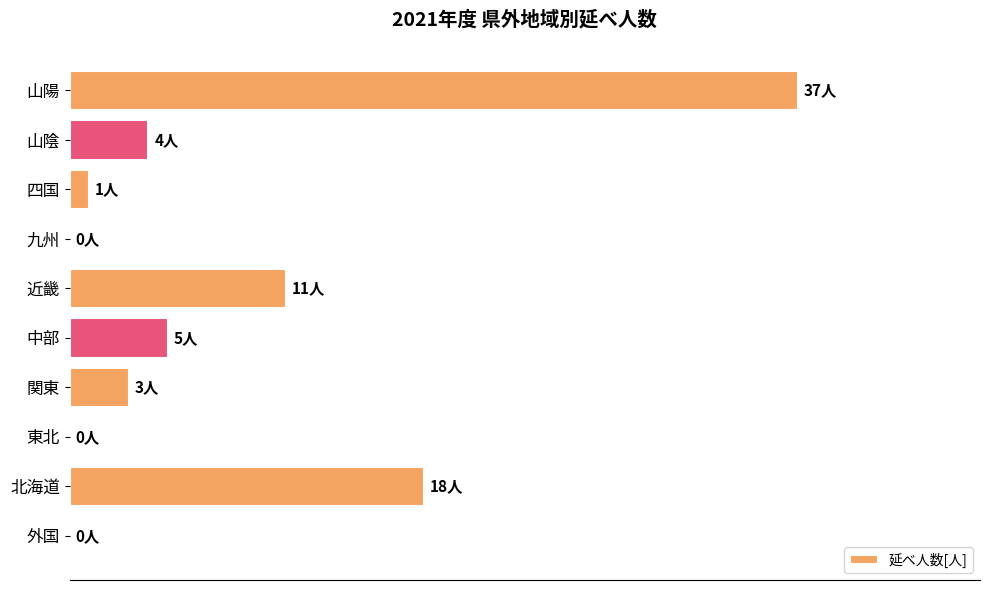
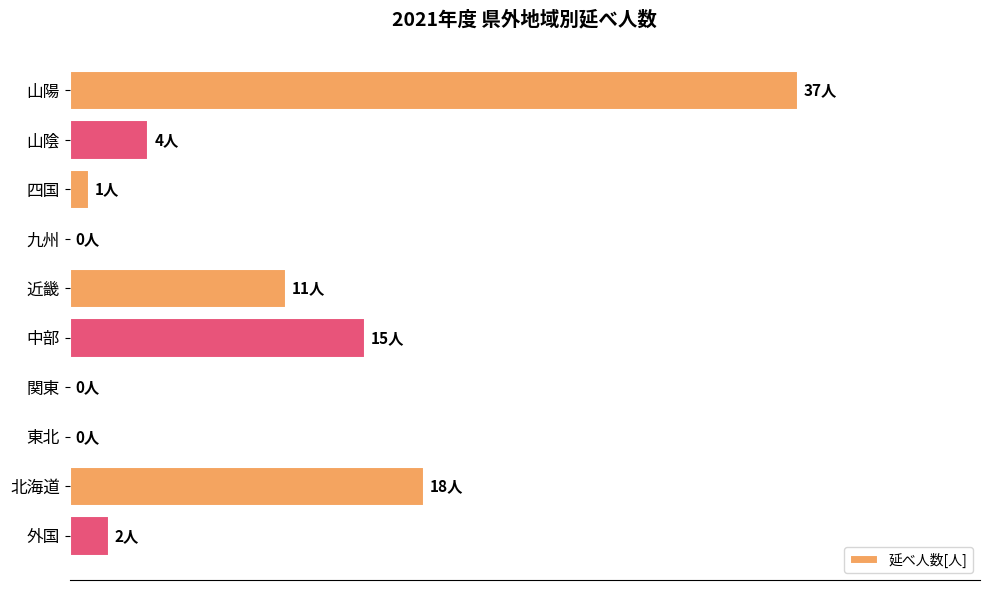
中部: 5人 -> 15人
関東: 3人 -> 0人
外国: 0人 -> 2人
